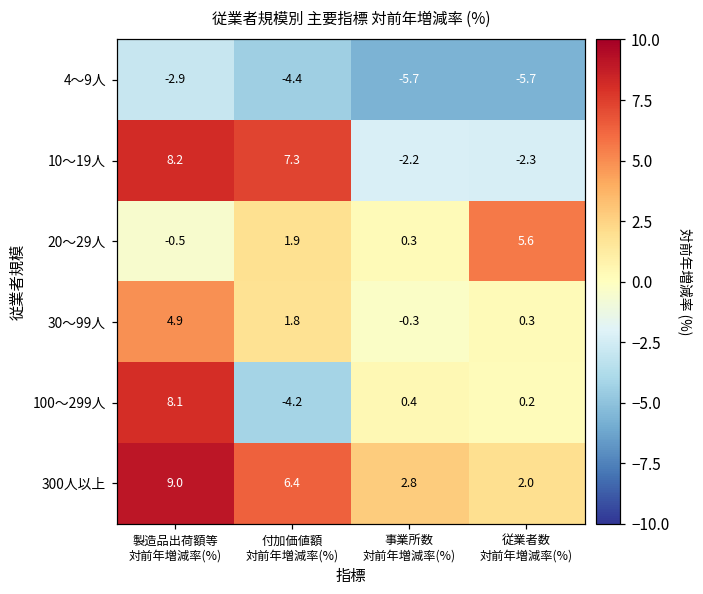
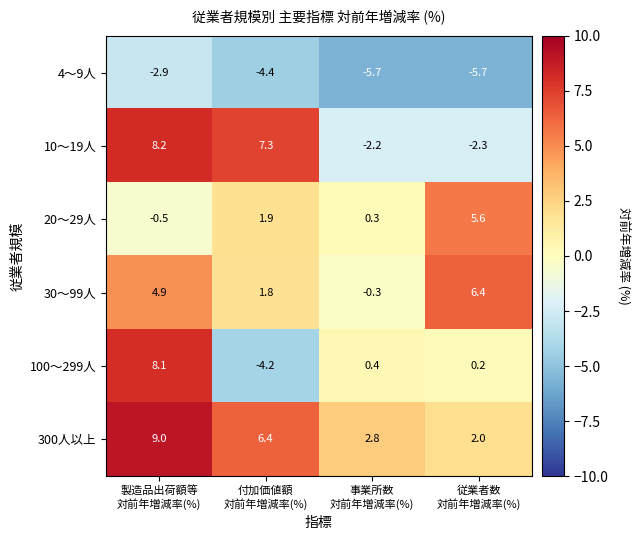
30～99人, 従業者数 対前年増減率(%): 0.3 -> 6.4
